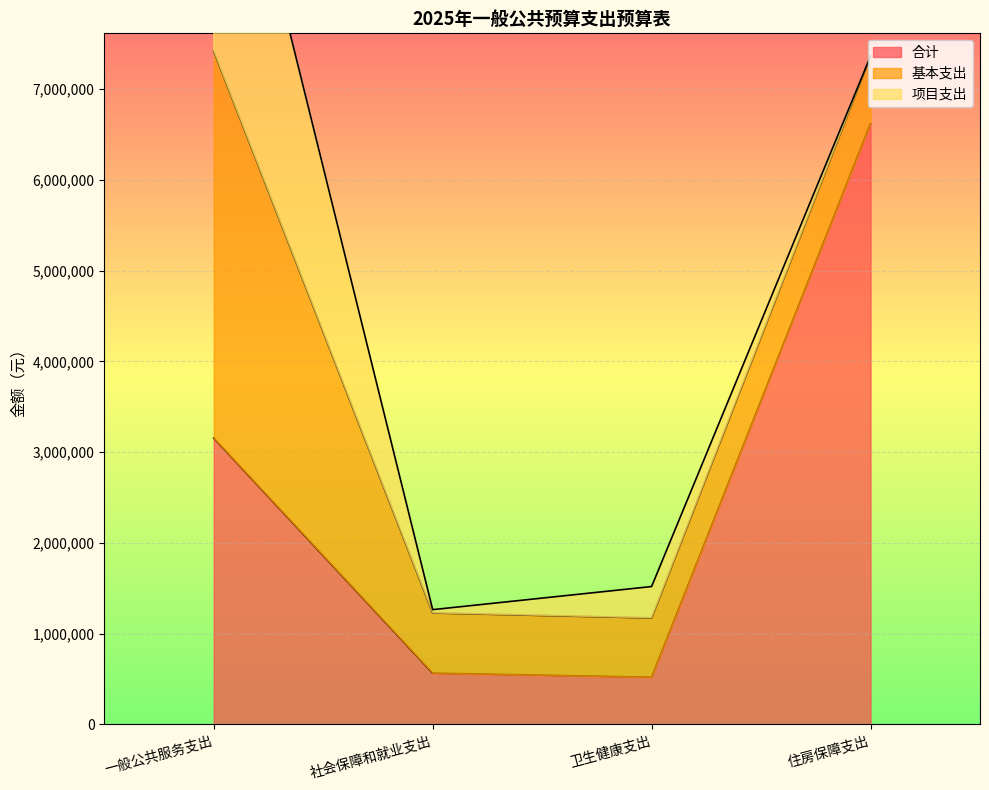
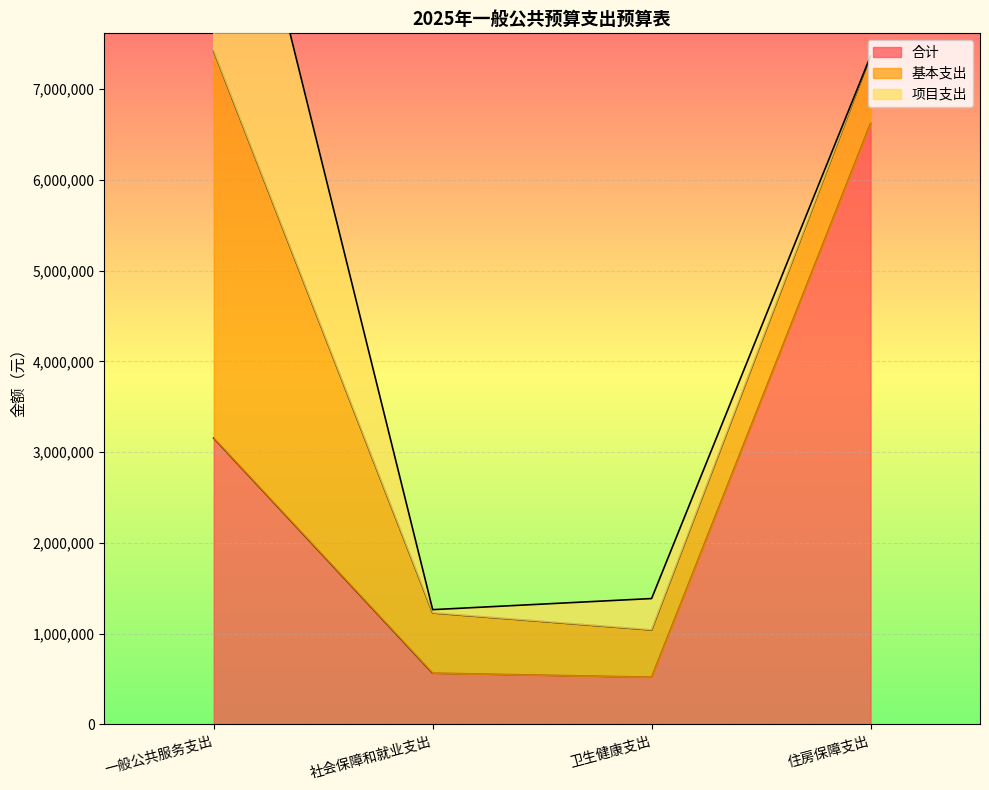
基本支出, 卫生健康支出: 700,000 -> 500,000
